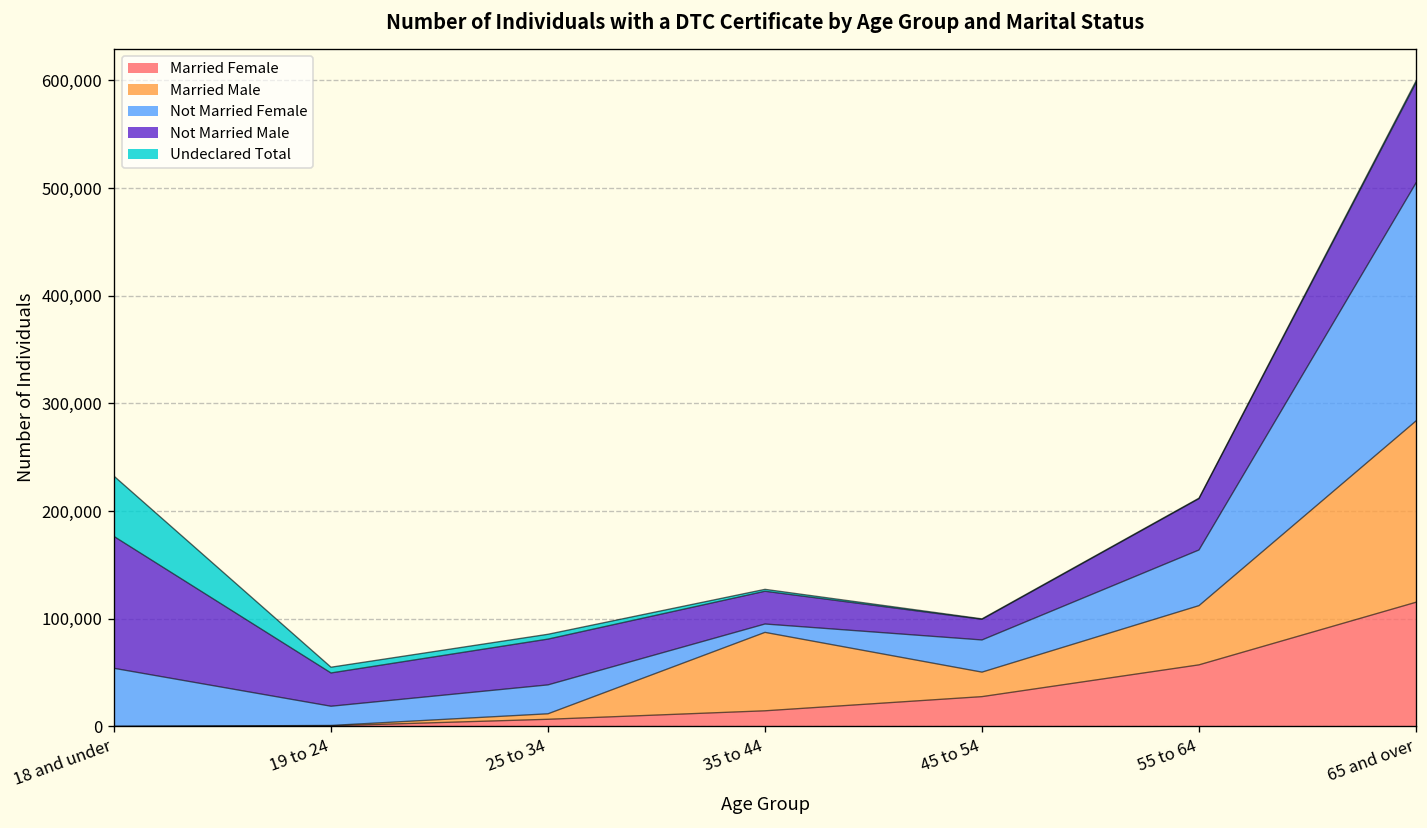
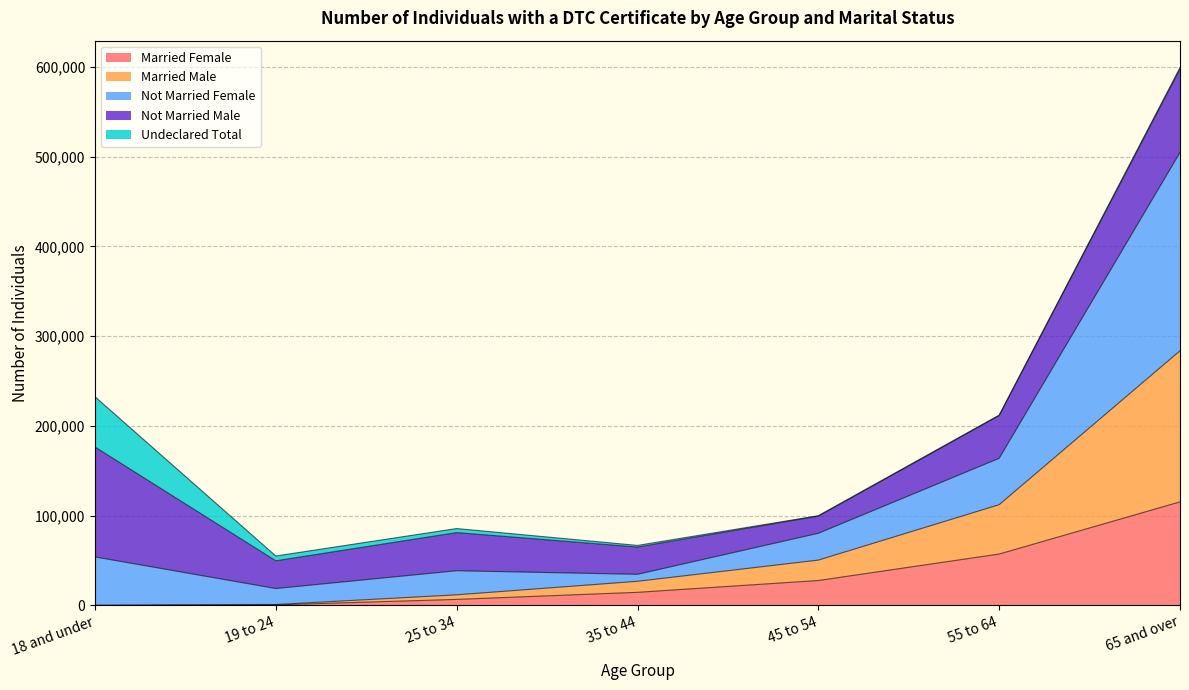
Married Male, 35 to 44: 70,000 -> 10,000
